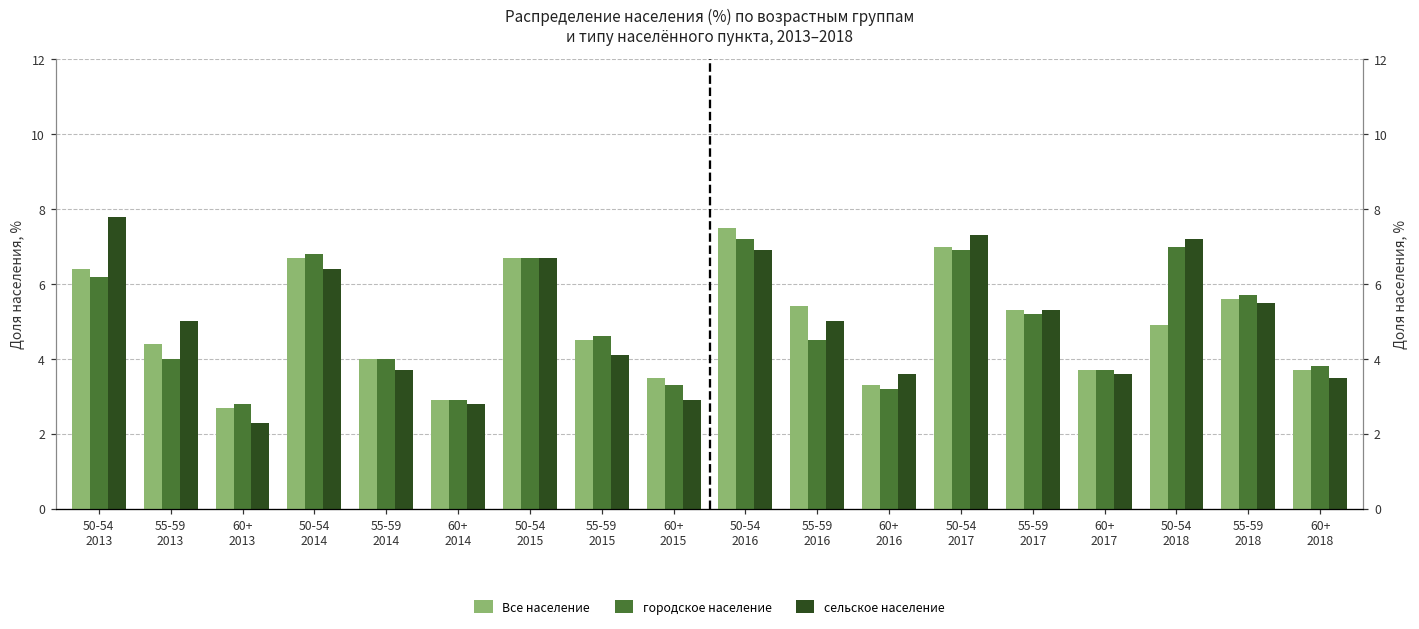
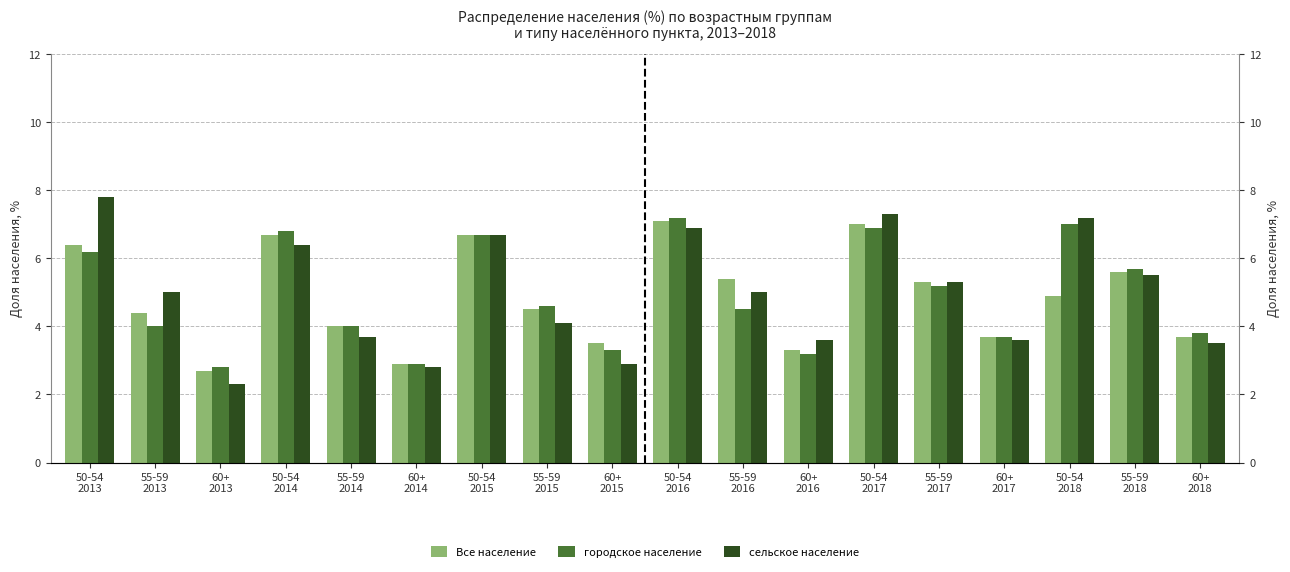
Все население, 50-54 2016: 7.5 -> 7.1
